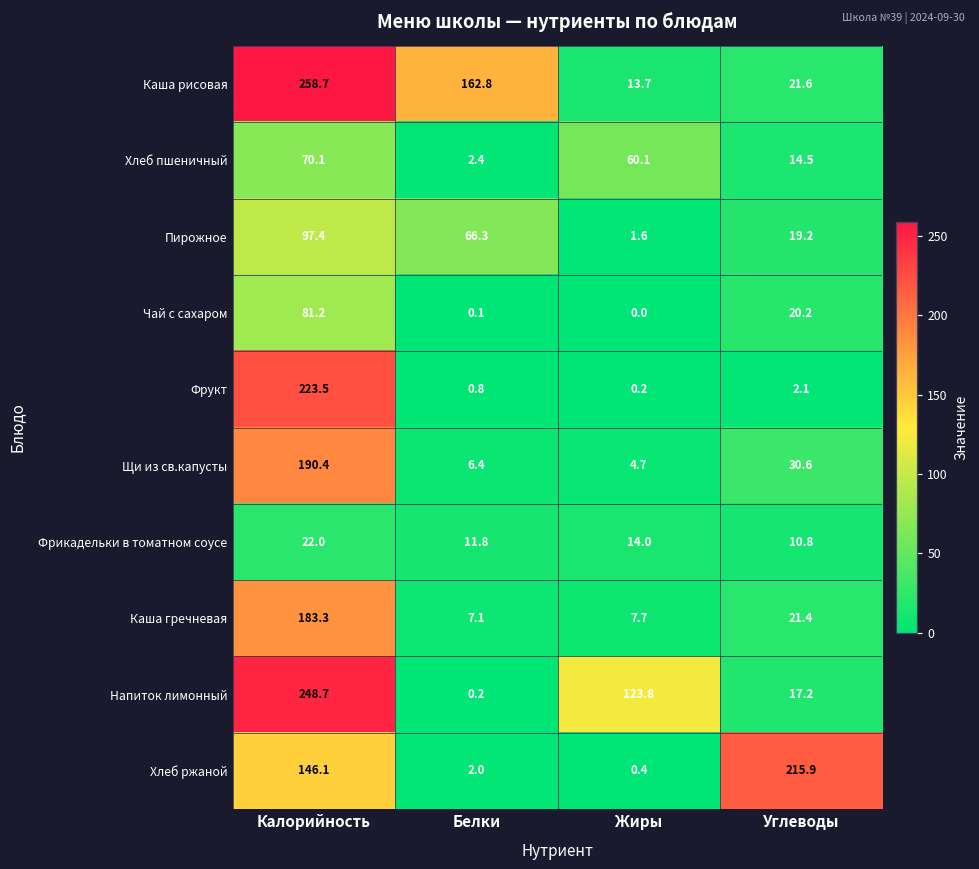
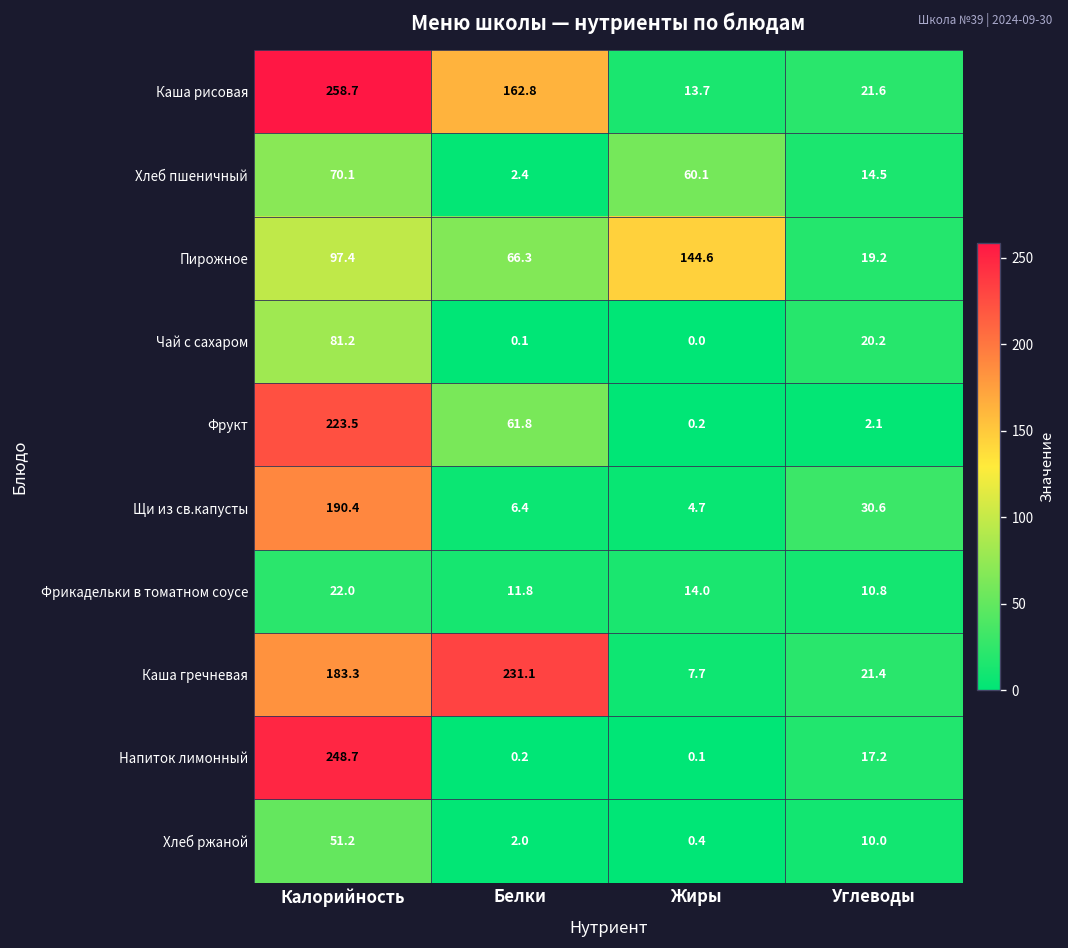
Пирожное, Жиры: 1.6 -> 144.6
Фрукт, Белки: 0.8 -> 61.8
Каша гречневая, Белки: 7.1 -> 231.1
Напиток лимонный, Жиры: 123.8 -> 0.1
Хлеб ржаной, Калорийность: 146.1 -> 51.2
Хлеб ржаной, Углеводы: 215.9 -> 10.0
